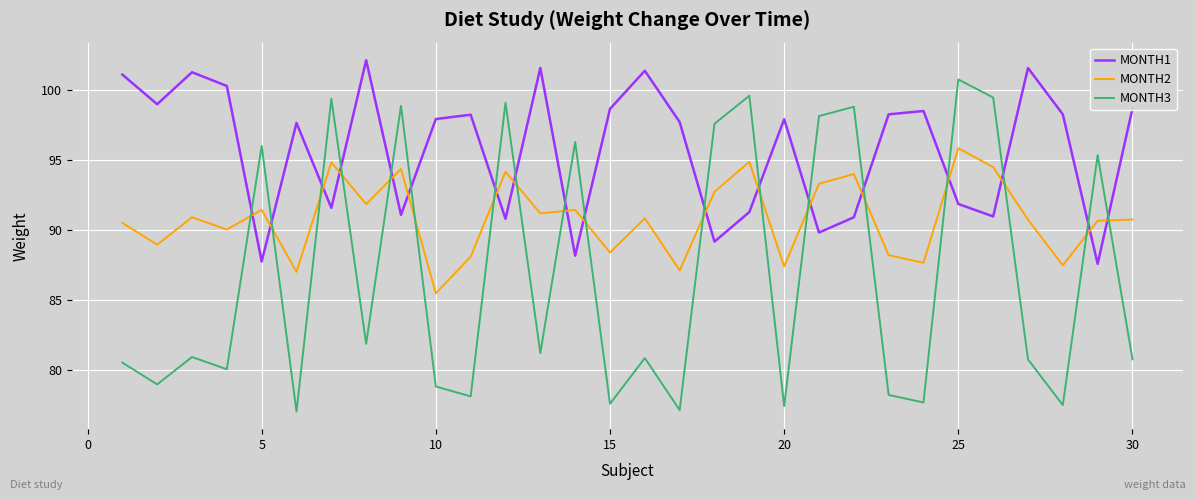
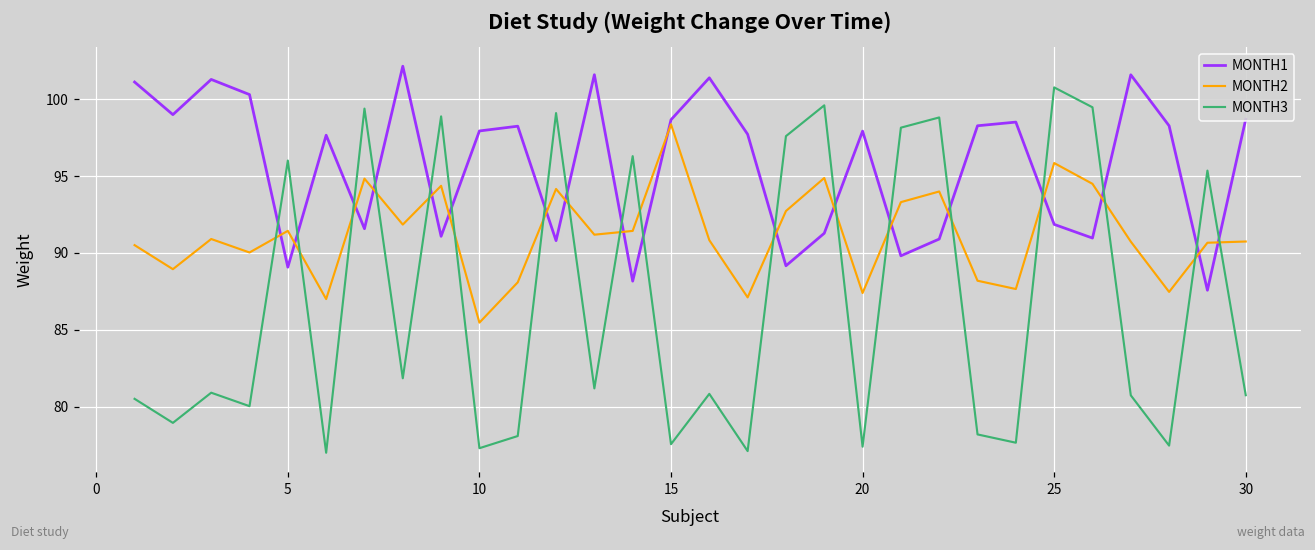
MONTH1, 5: 87.7 -> 89.1
MONTH3, 10: 78.8 -> 77.3
MONTH2, 15: 88.4 -> 98.4
